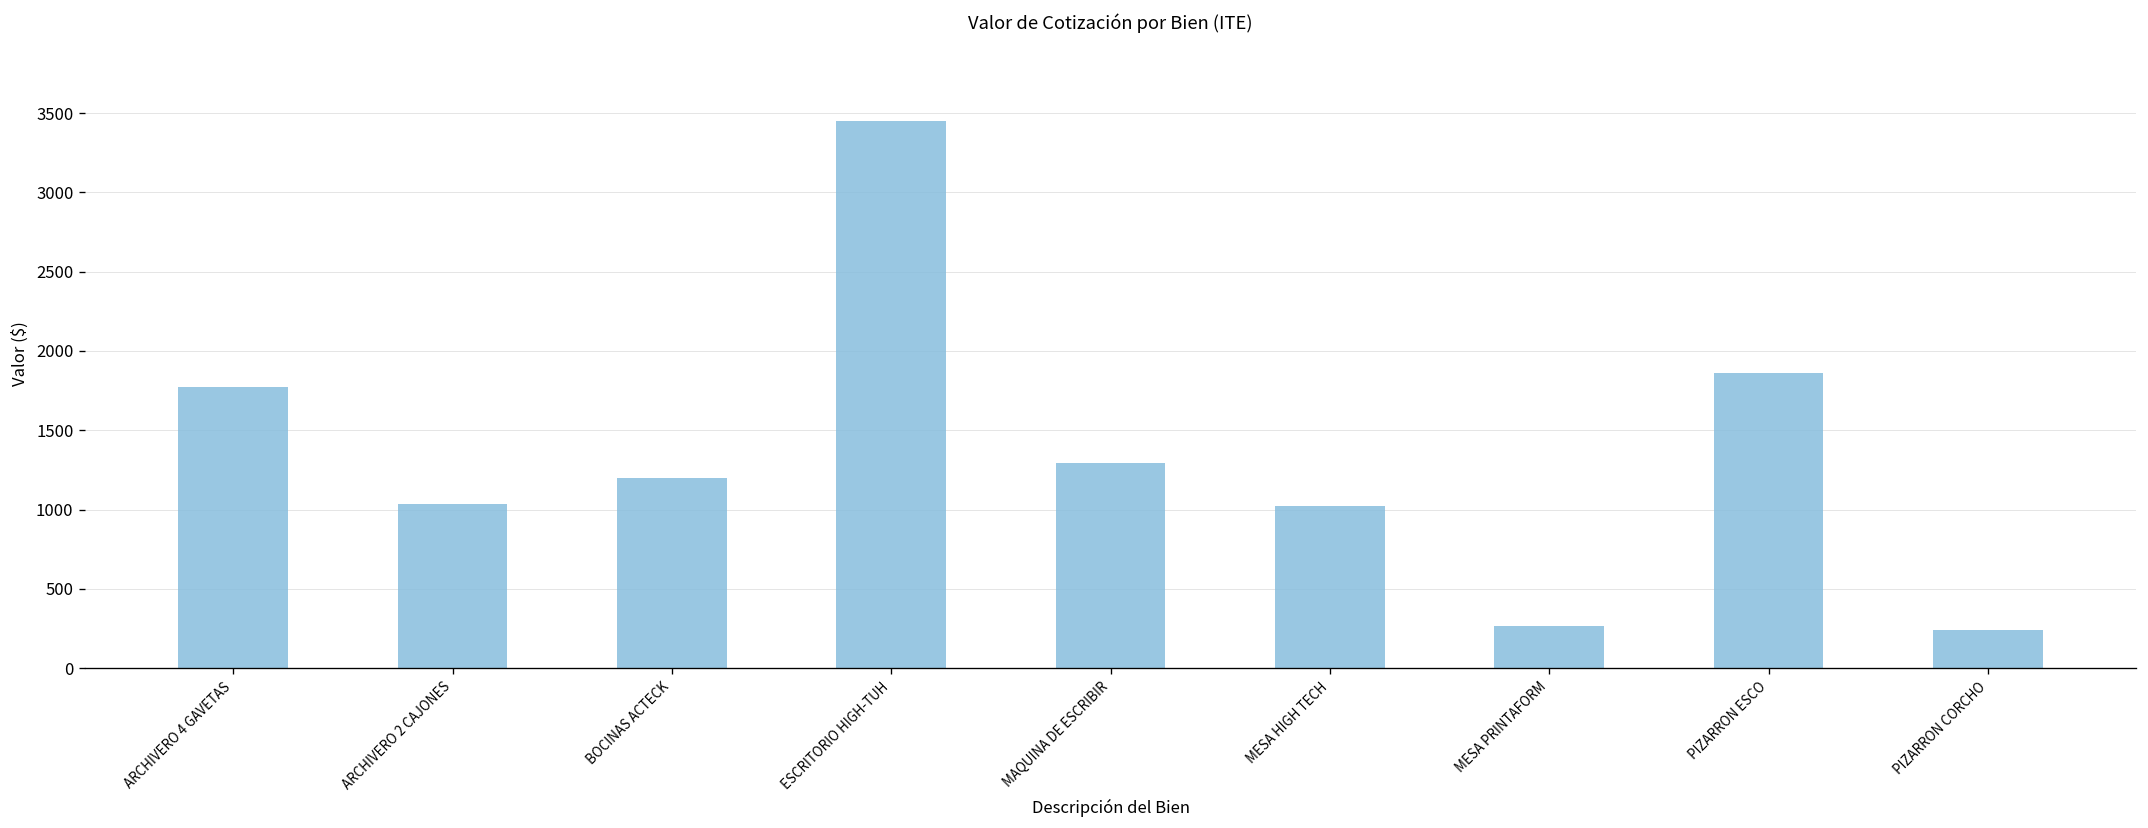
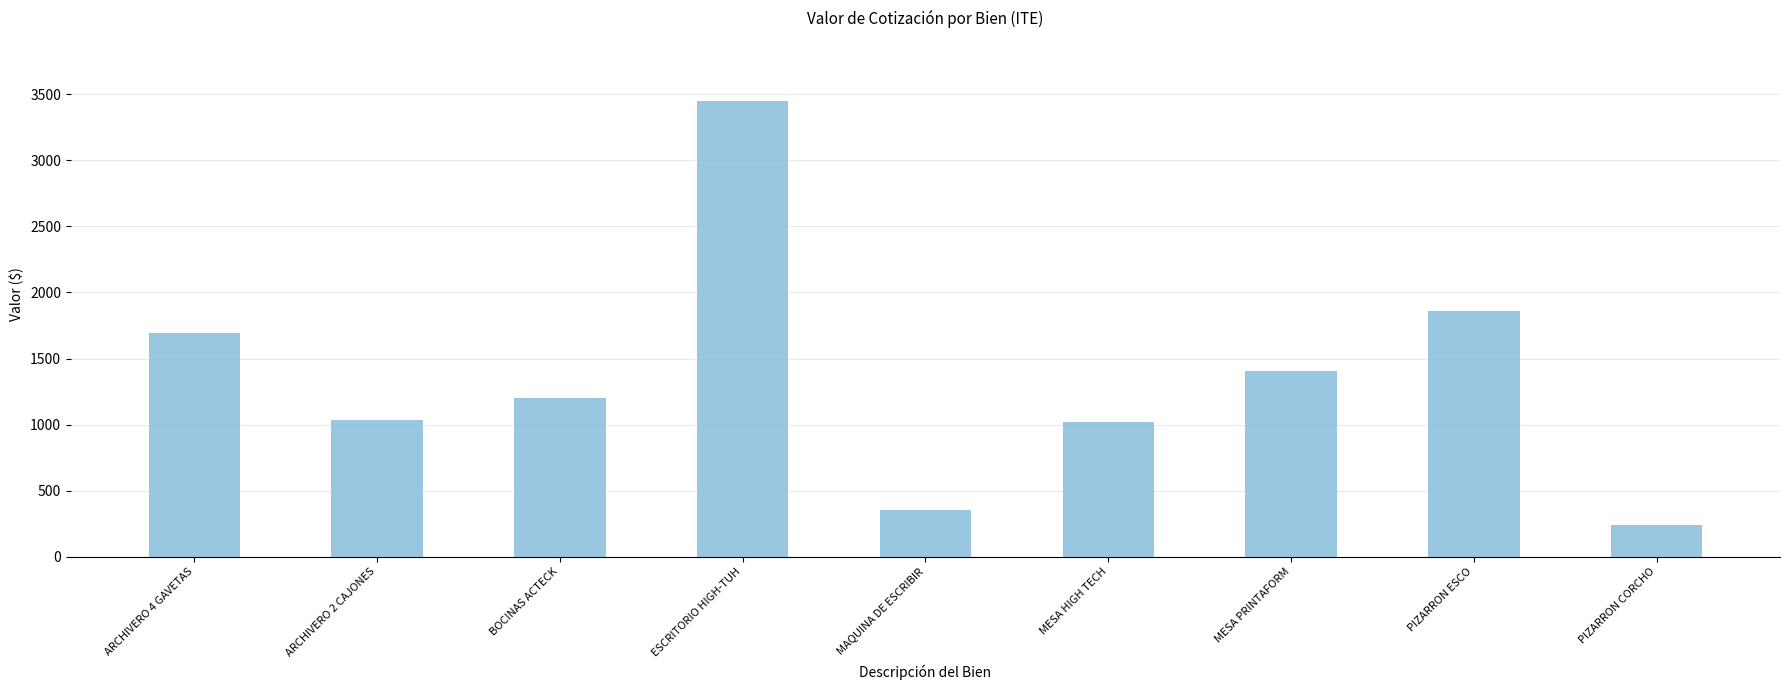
ARCHIVERO 4 GAVETAS: 1770 -> 1700
MAQUINA DE ESCRIBIR: 1290 -> 350
MESA PRINTAFORM: 270 -> 1410
